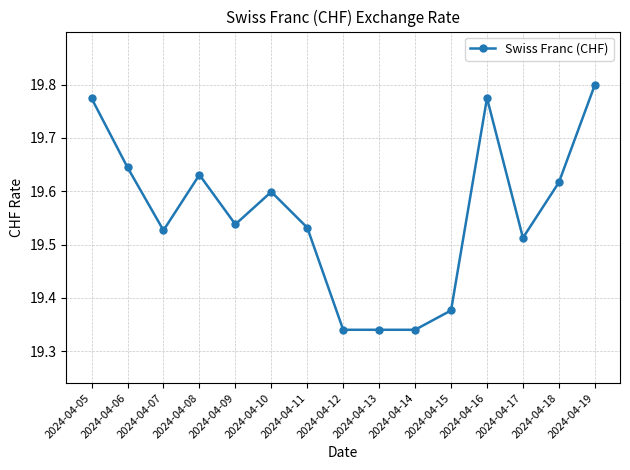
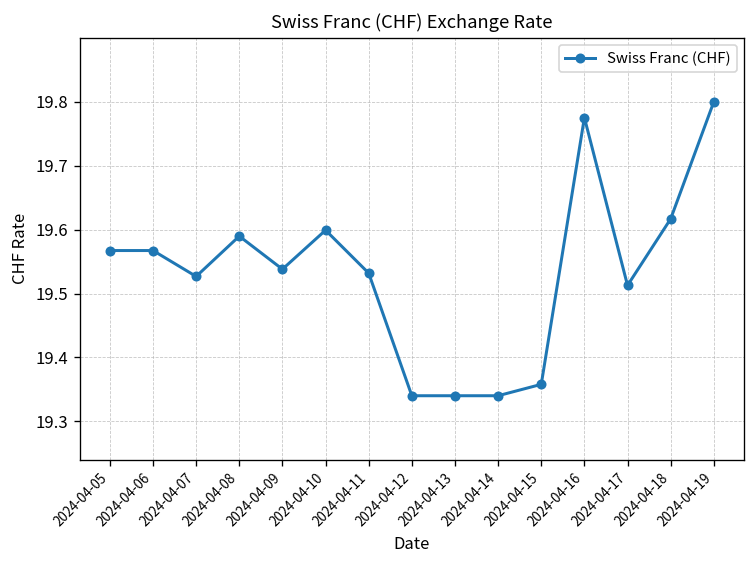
2024-04-05: 19.77 -> 19.57
2024-04-06: 19.64 -> 19.57
2024-04-08: 19.63 -> 19.59
2024-04-15: 19.38 -> 19.36
